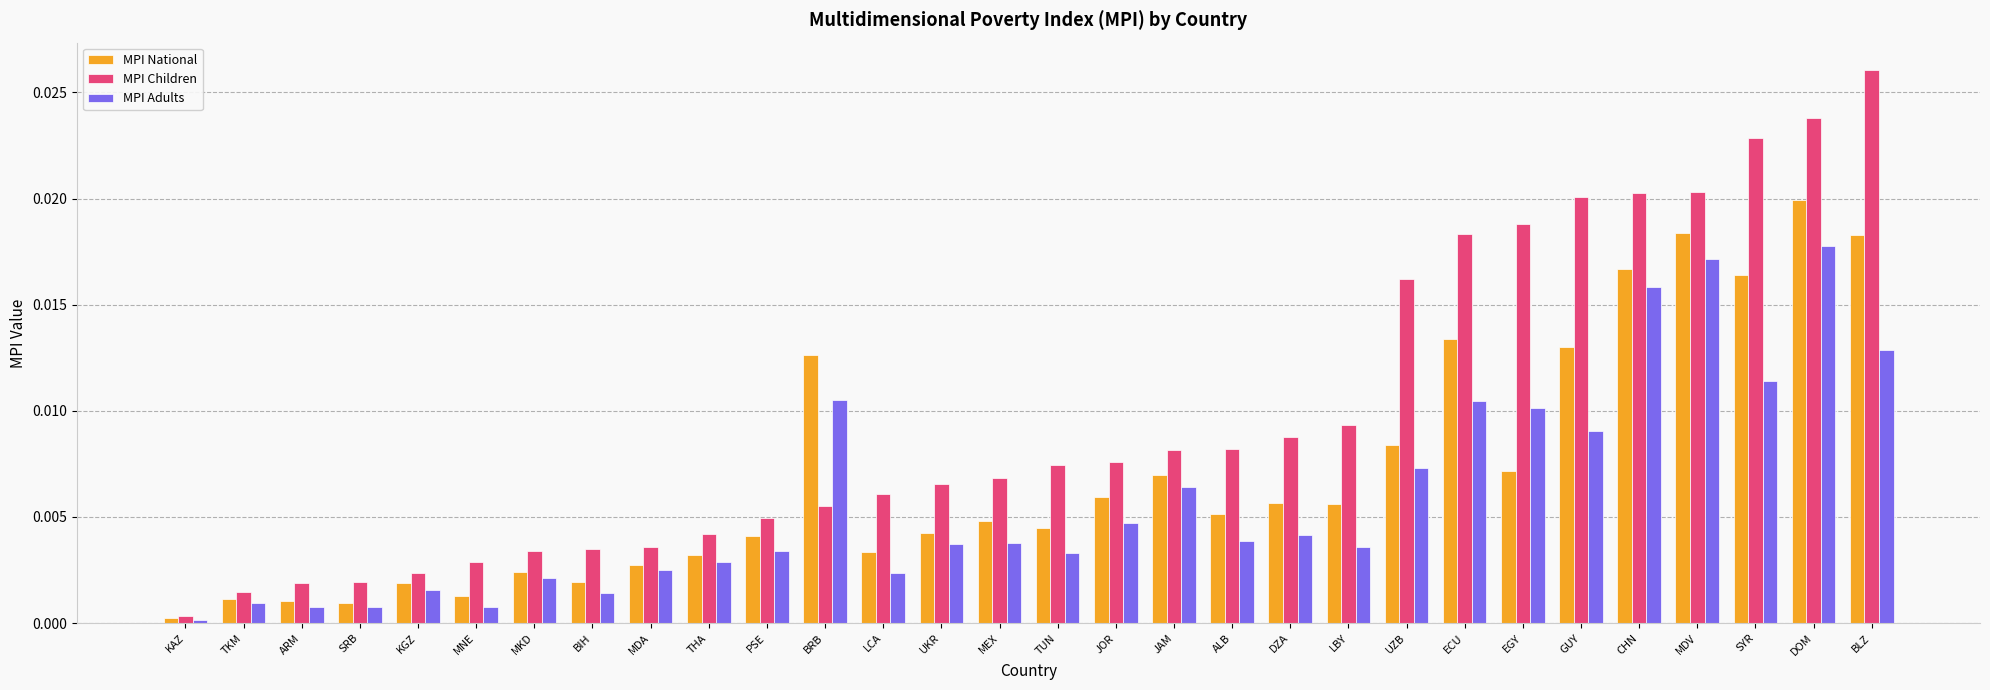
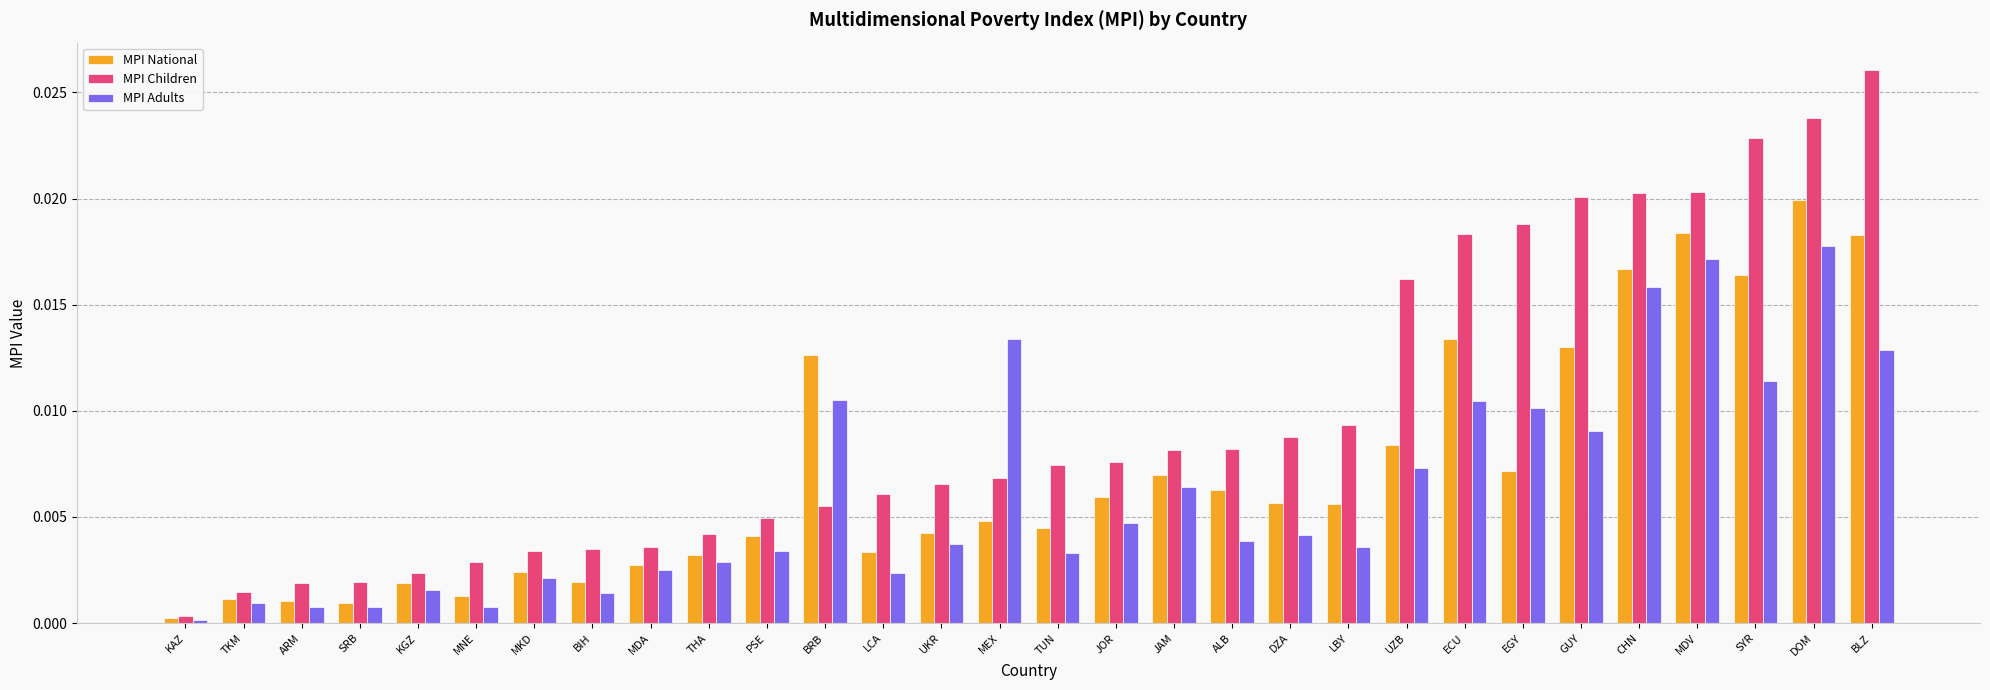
MPI Adults, MEX: 0.0038 -> 0.0134
MPI National, ALB: 0.0052 -> 0.0063
